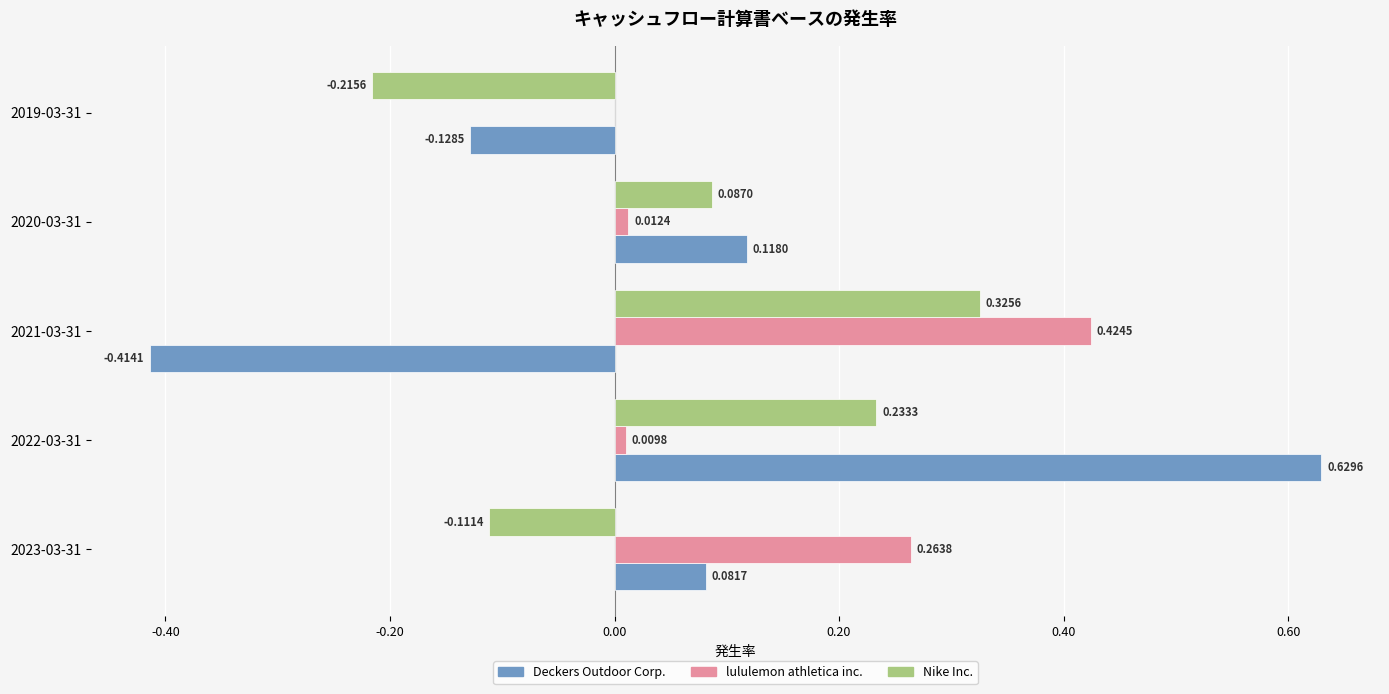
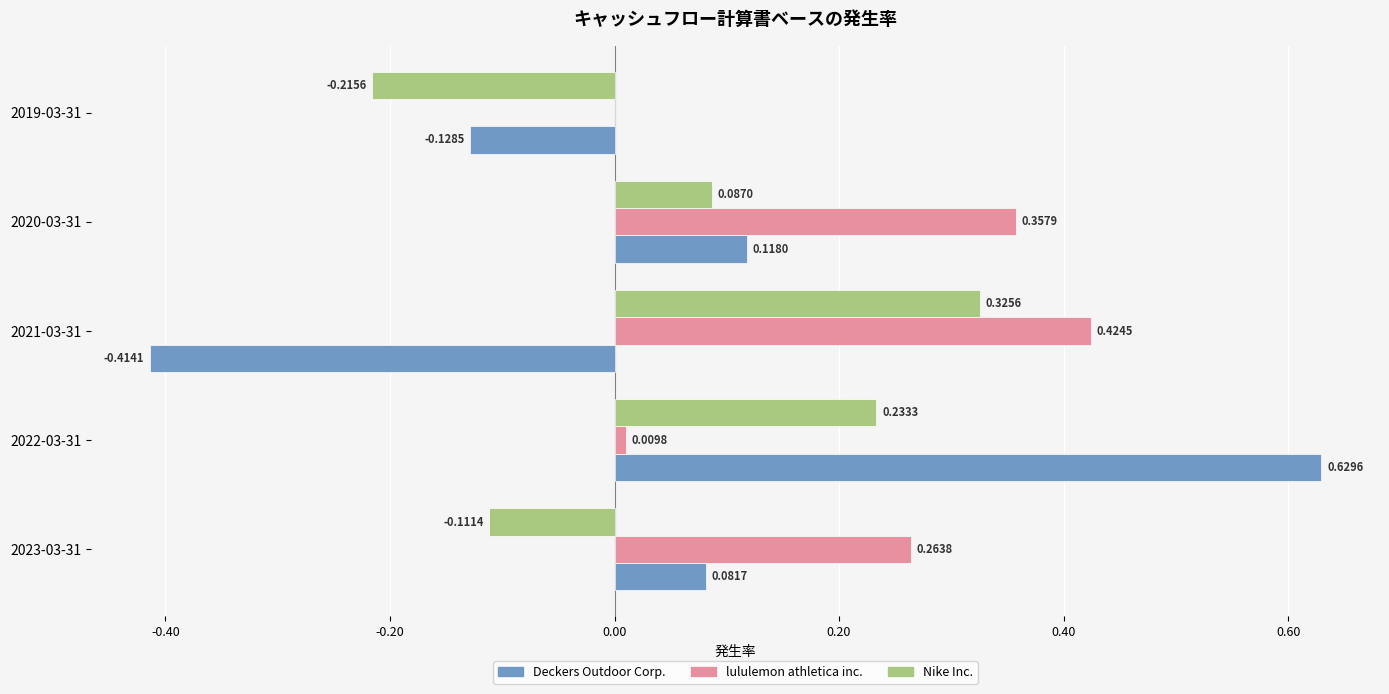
lululemon athletica inc., 2020-03-31: 0.0124 -> 0.3579
